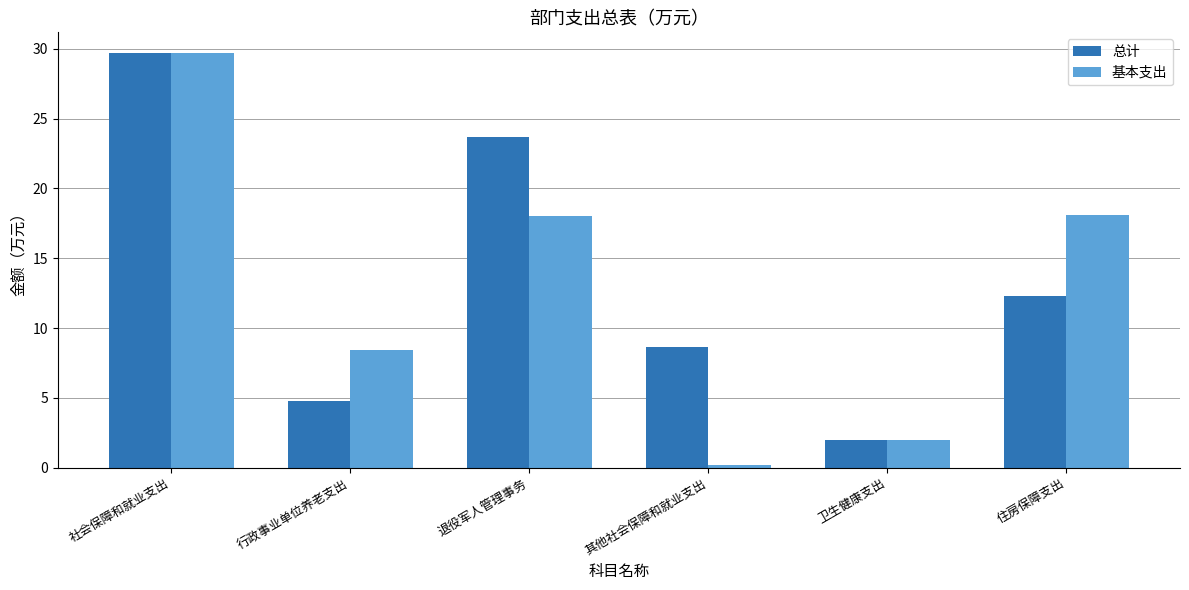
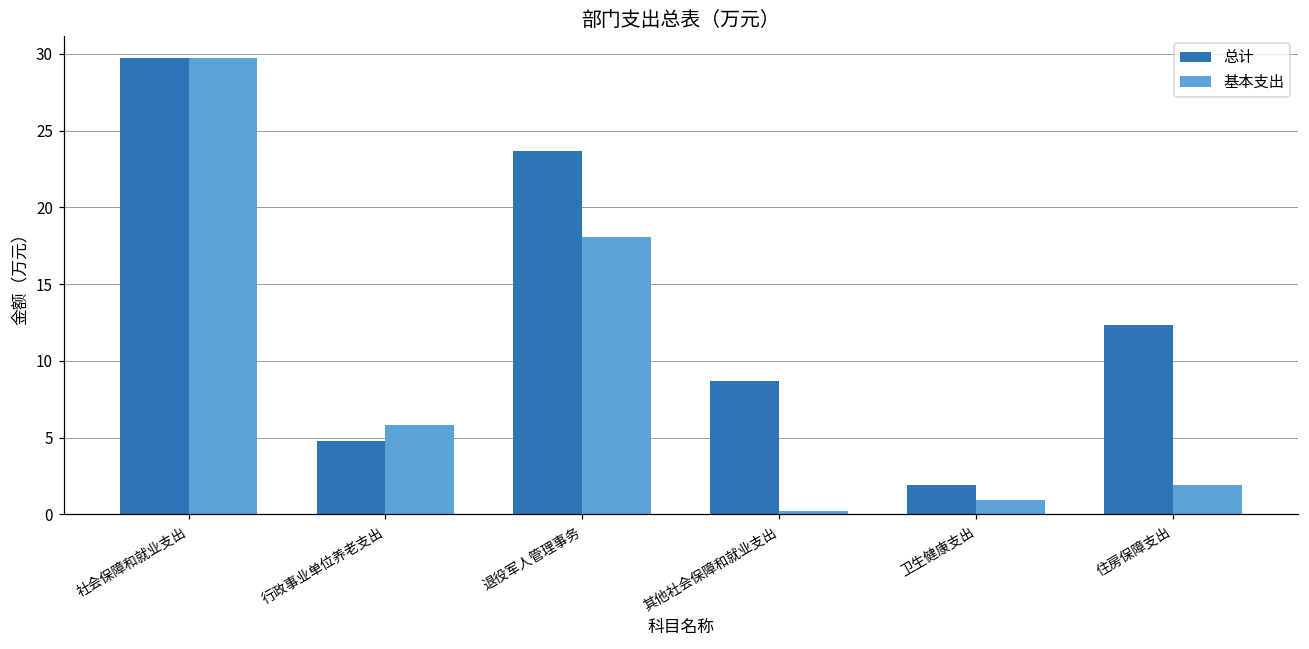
基本支出, 行政事业单位养老支出: 8.4 -> 5.8
基本支出, 卫生健康支出: 2.0 -> 0.9
基本支出, 住房保障支出: 18.1 -> 1.9
